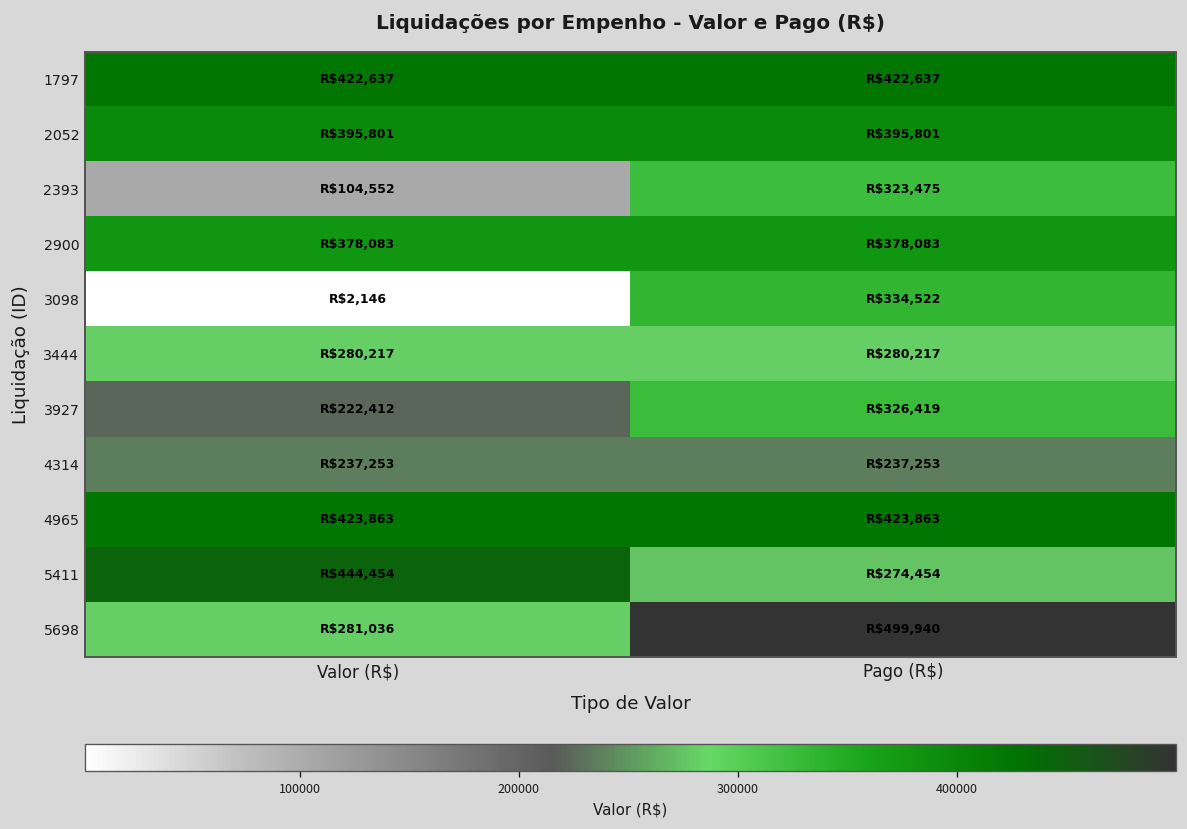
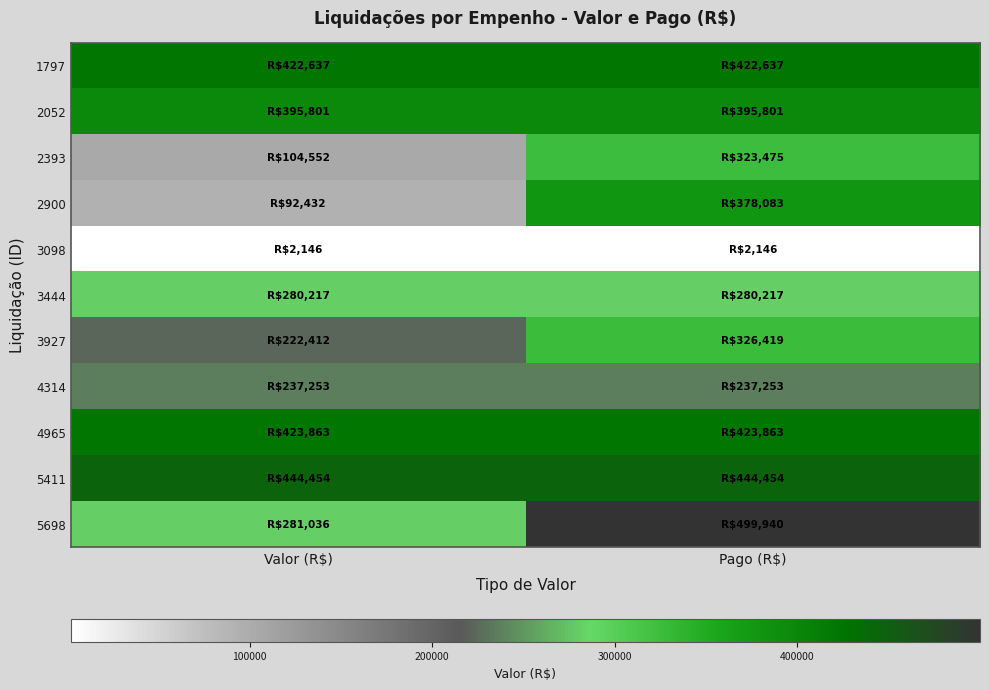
2900, Valor (R$): $378,083 -> $92,432
3098, Pago (R$): $334,522 -> $2,146
5411, Pago (R$): $274,454 -> $444,454
